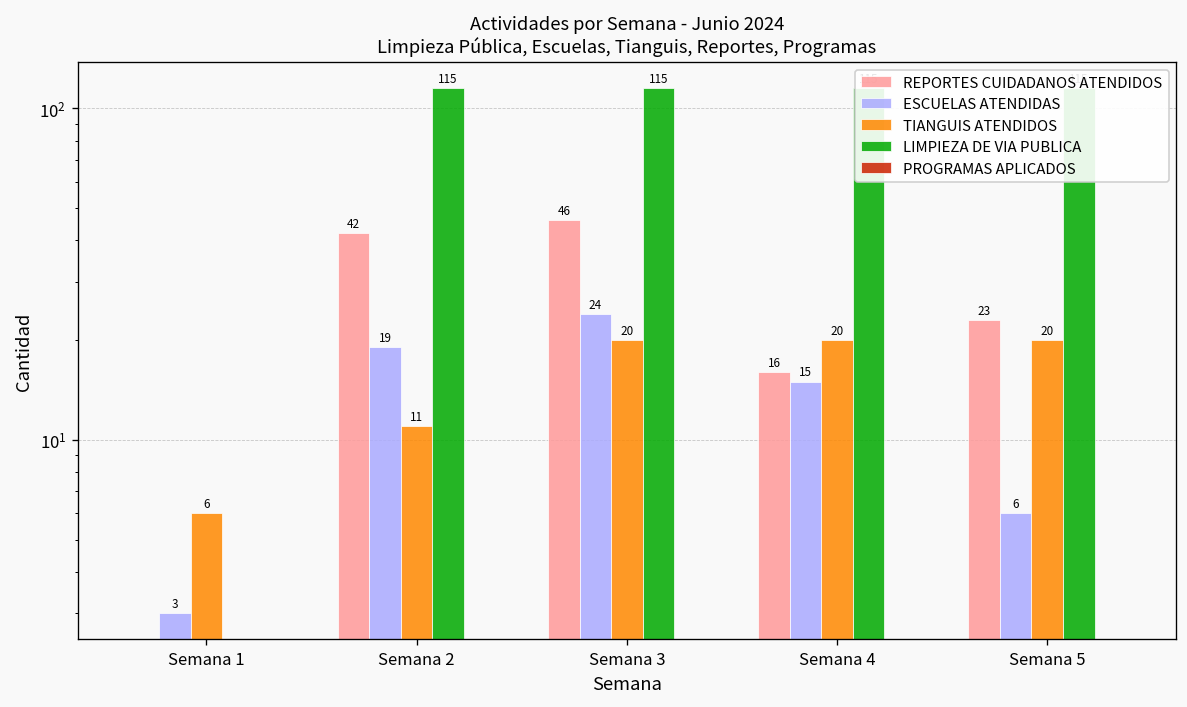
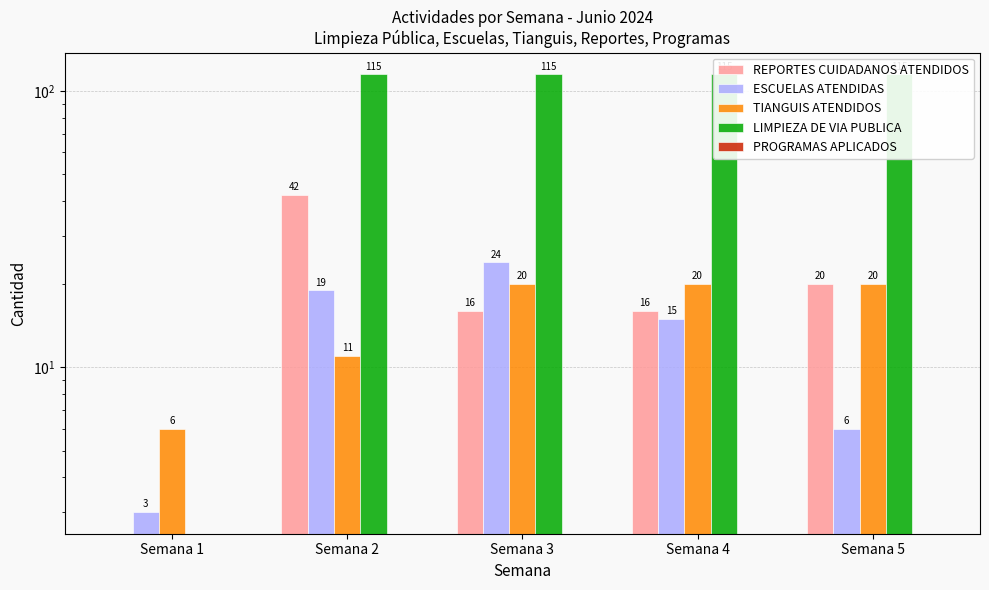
REPORTES CUIDADANOS ATENDIDOS, Semana 3: 46 -> 16
REPORTES CUIDADANOS ATENDIDOS, Semana 5: 23 -> 20
